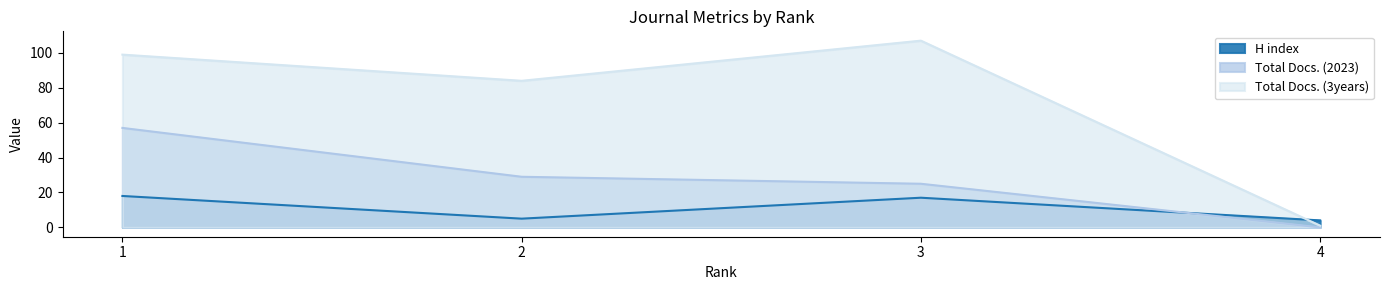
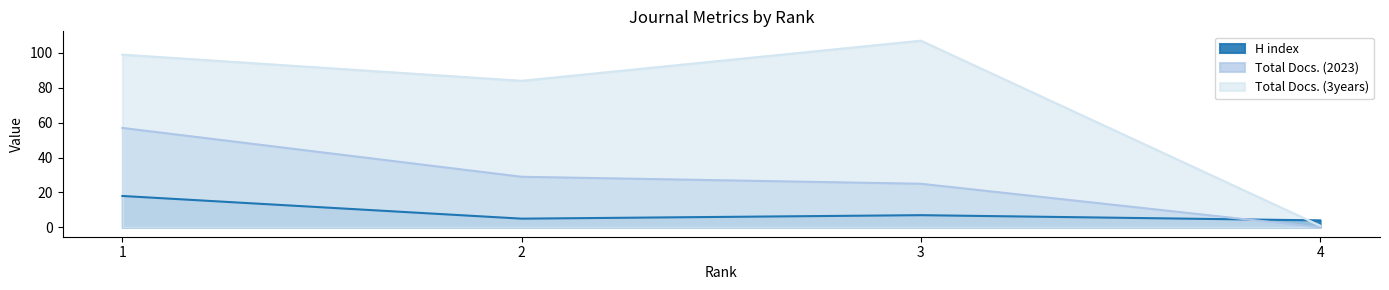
H index, 3: 17 -> 7
